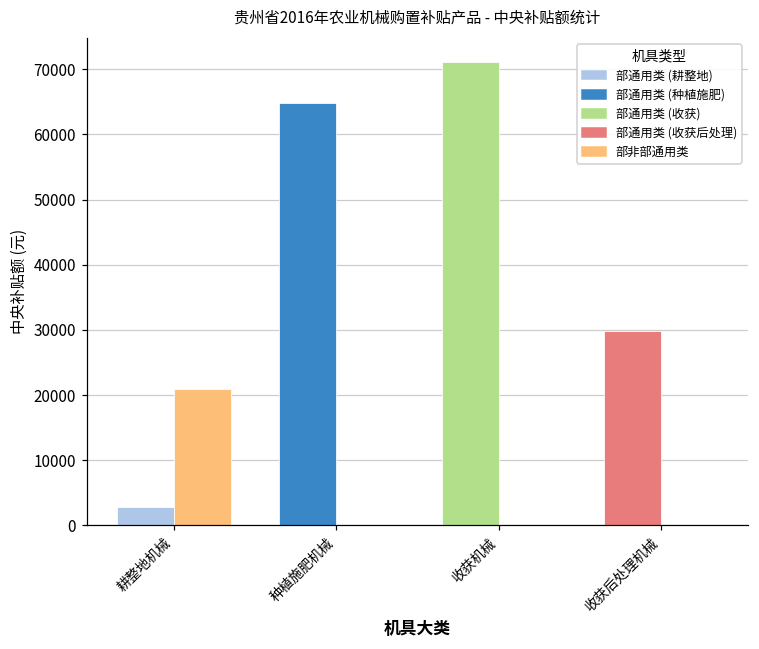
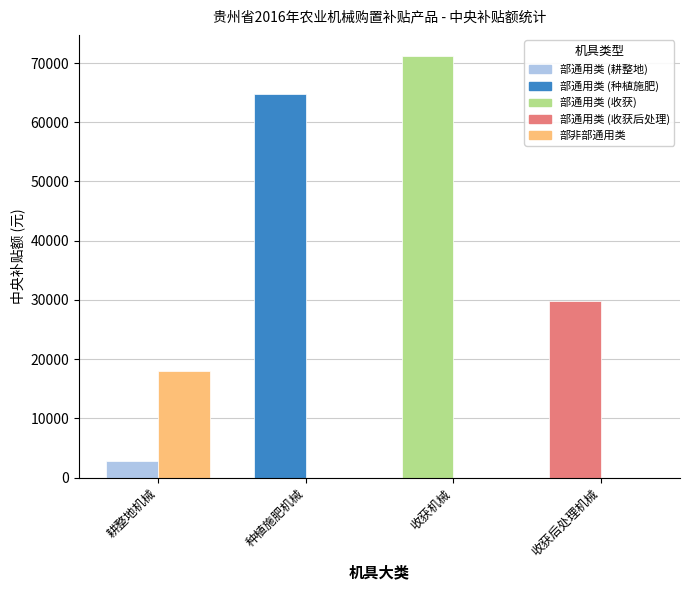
部非部通用类, 耕整地机械: 21000 -> 18000
